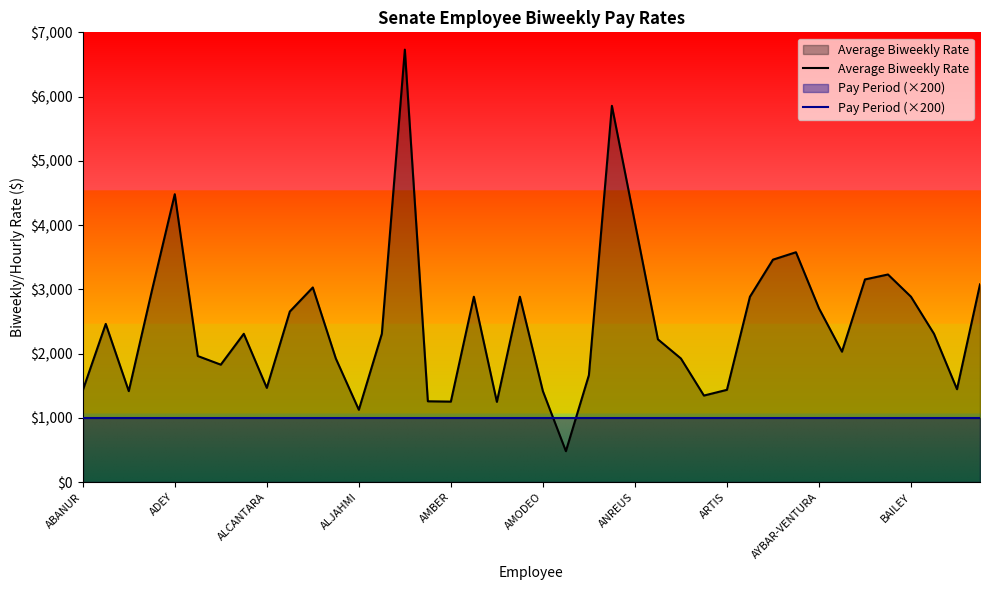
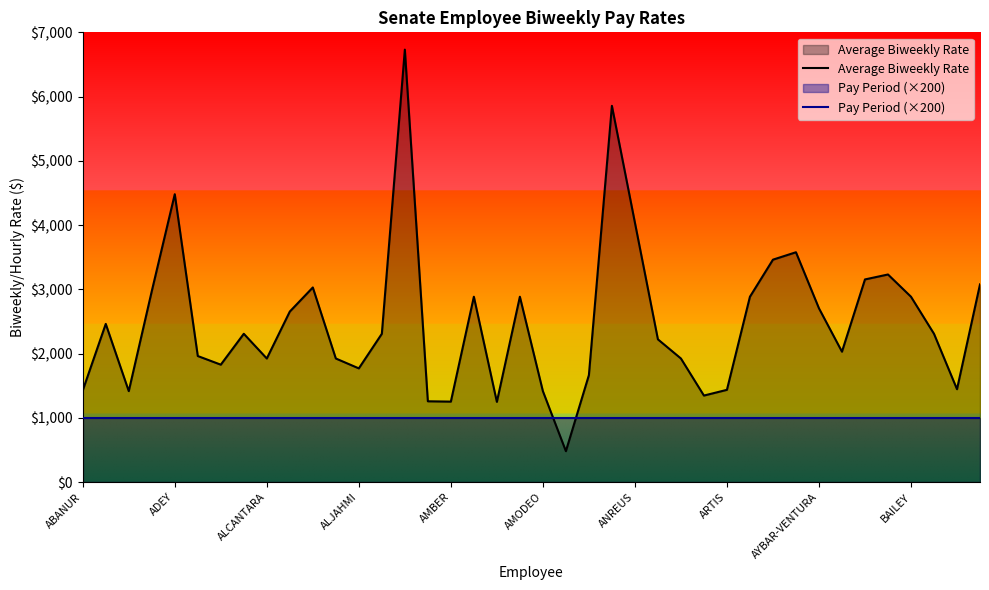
Average Biweekly Rate, ALCANTARA: $1,500 -> $1,900
Average Biweekly Rate, ALJAHMI: $1,100 -> $1,800
